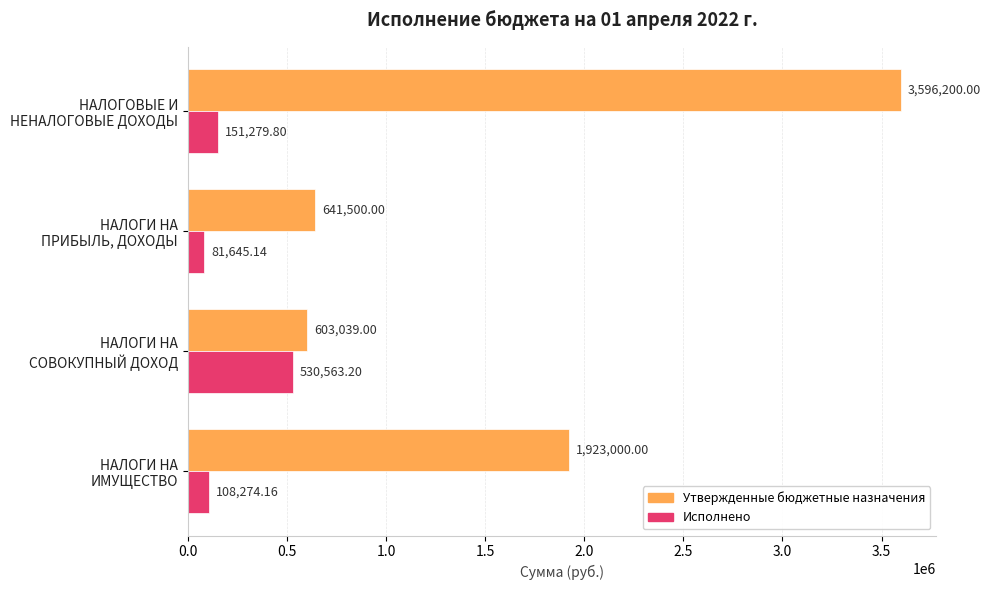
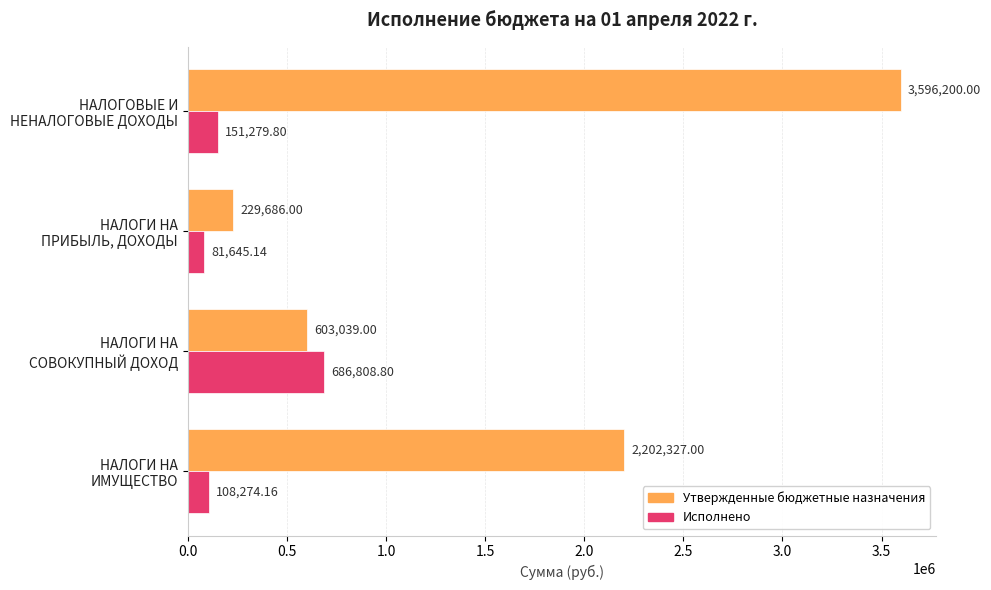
Утвержденные бюджетные назначения, НАЛОГИ НА ПРИБЫЛЬ, ДОХОДЫ: 641,500.00 -> 229,686.00
Исполнено, НАЛОГИ НА СОВОКУПНЫЙ ДОХОД: 530,563.20 -> 686,808.80
Утвержденные бюджетные назначения, НАЛОГИ НА ИМУЩЕСТВО: 1,923,000.00 -> 2,202,327.00
